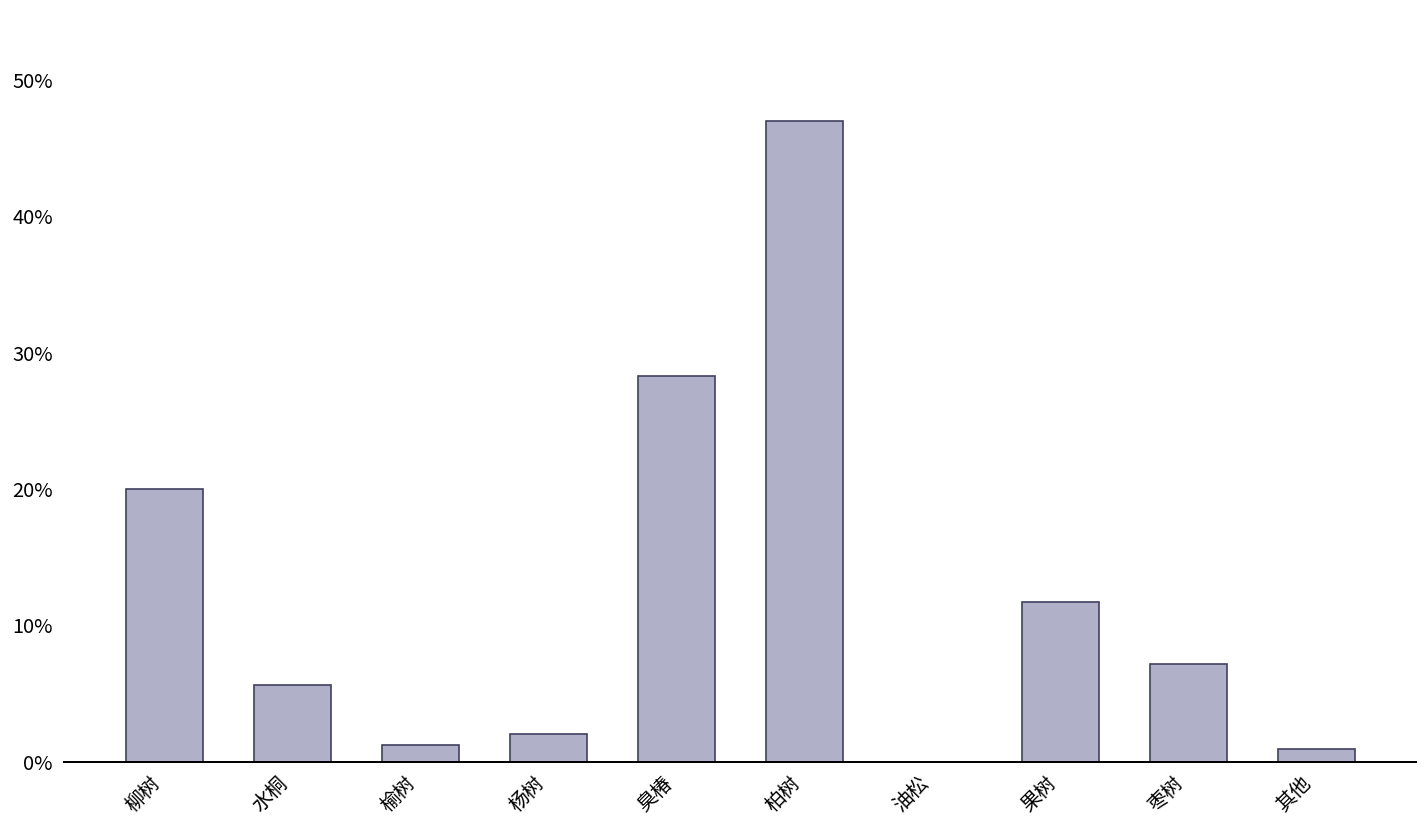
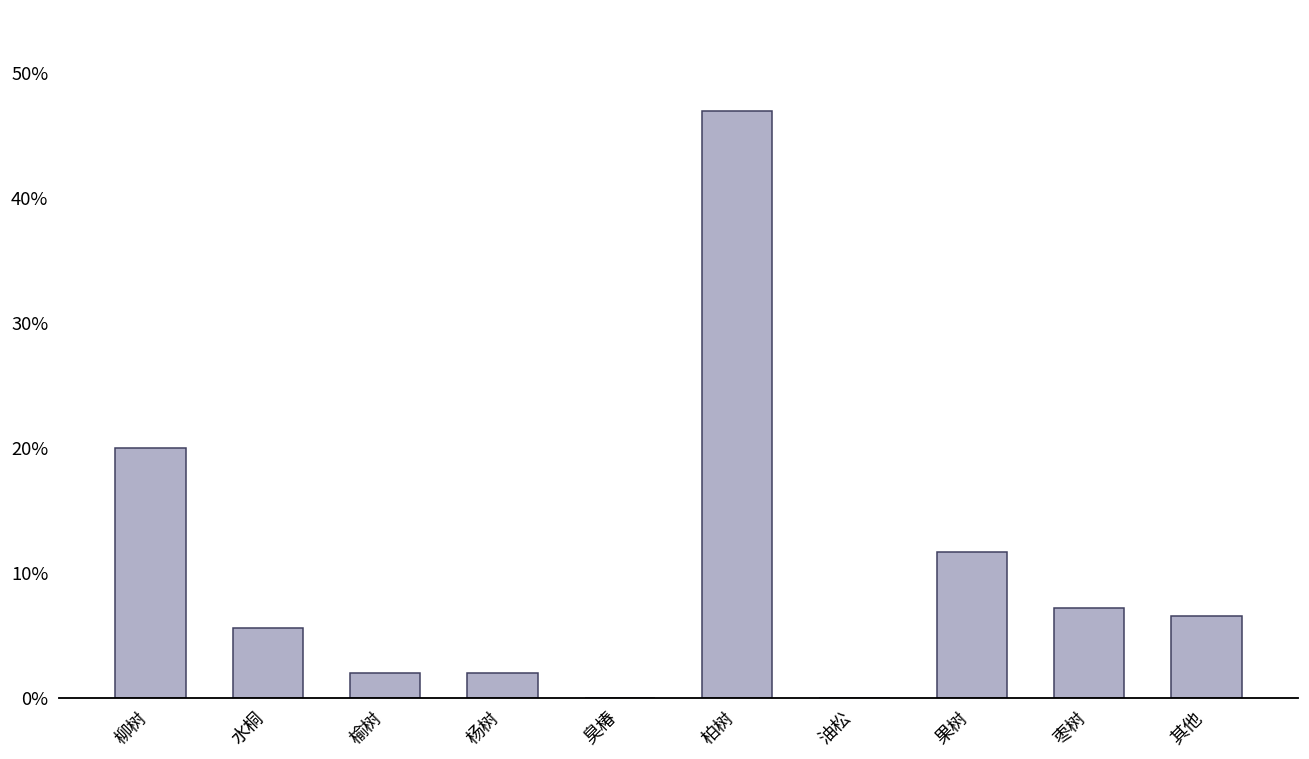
榆树: 1.2% -> 2.0%
臭椿: 28.3% -> 0.1%
其他: 0.9% -> 6.6%
